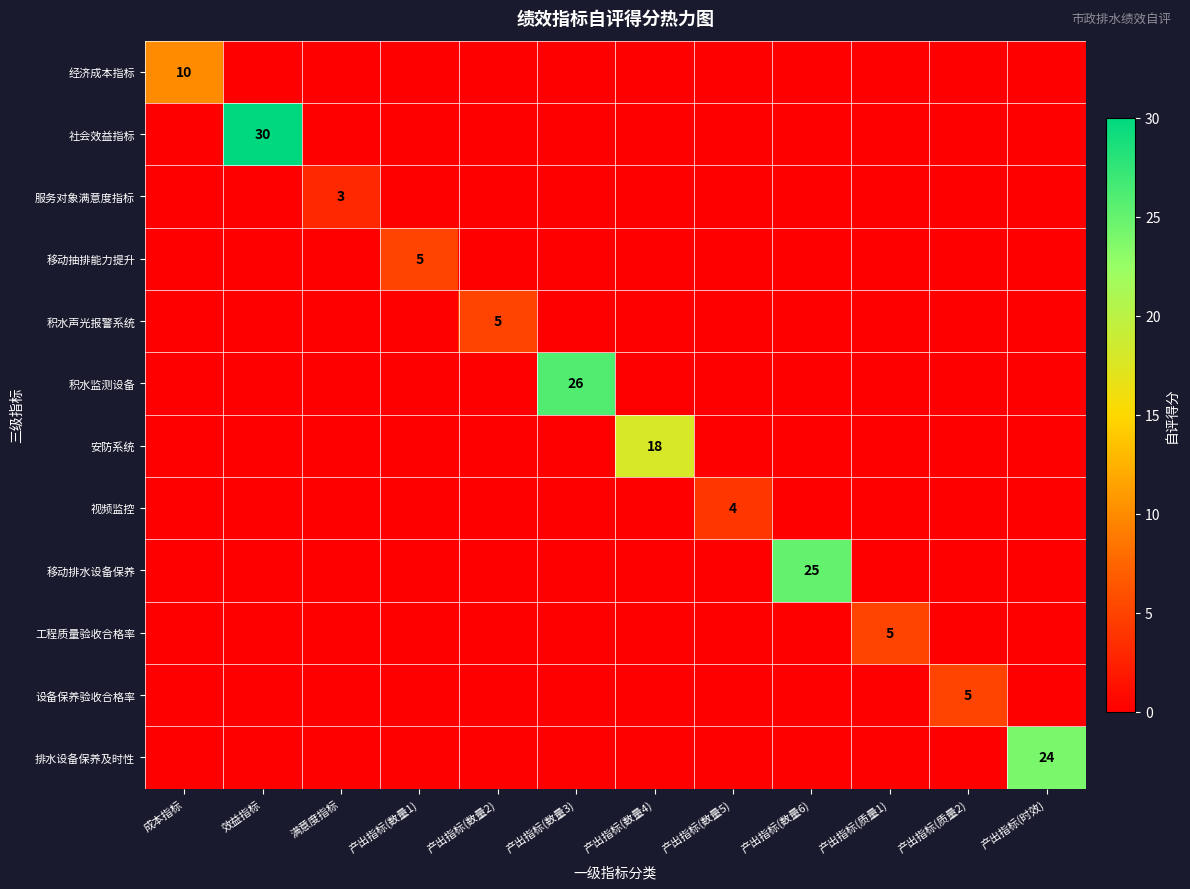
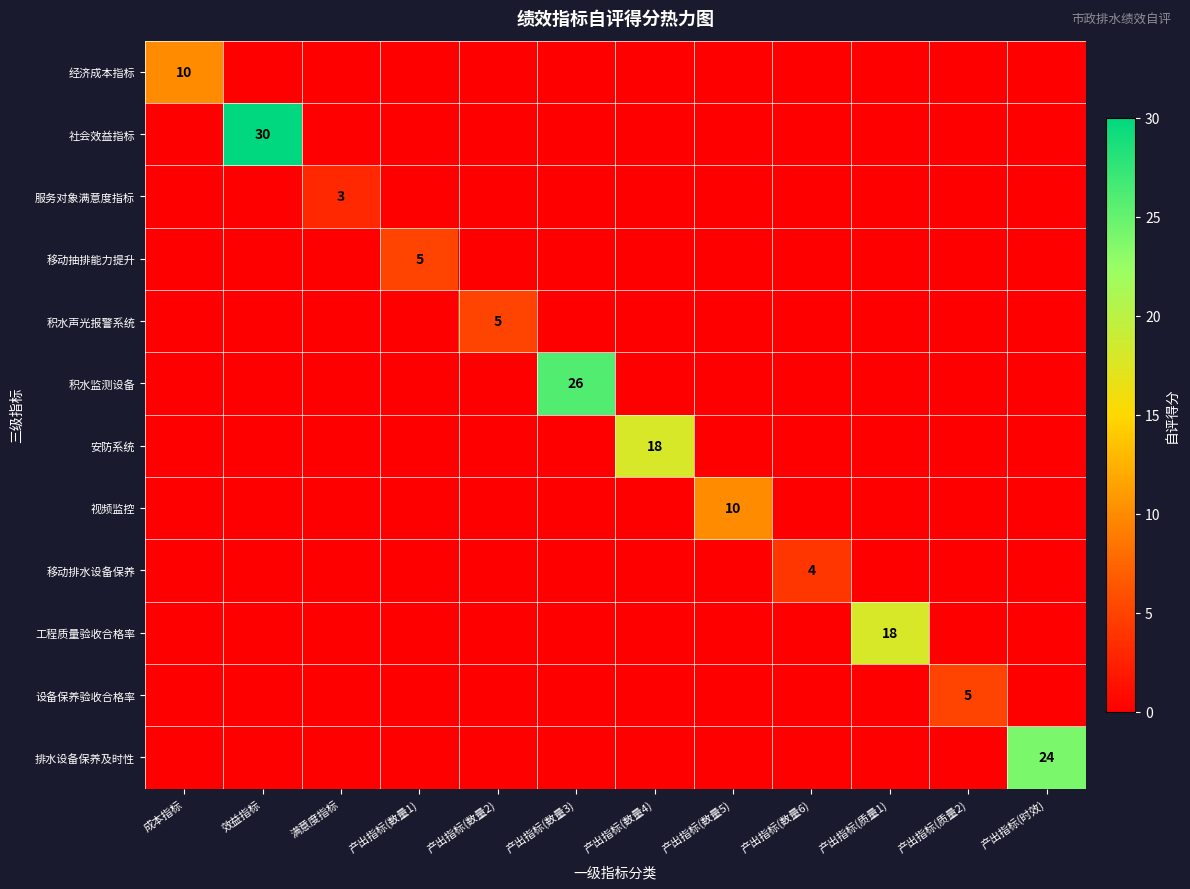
视频监控, 产出指标(数量5): 4 -> 10
移动排水设备保养, 产出指标(数量6): 25 -> 4
工程质量验收合格率, 产出指标(质量1): 5 -> 18
